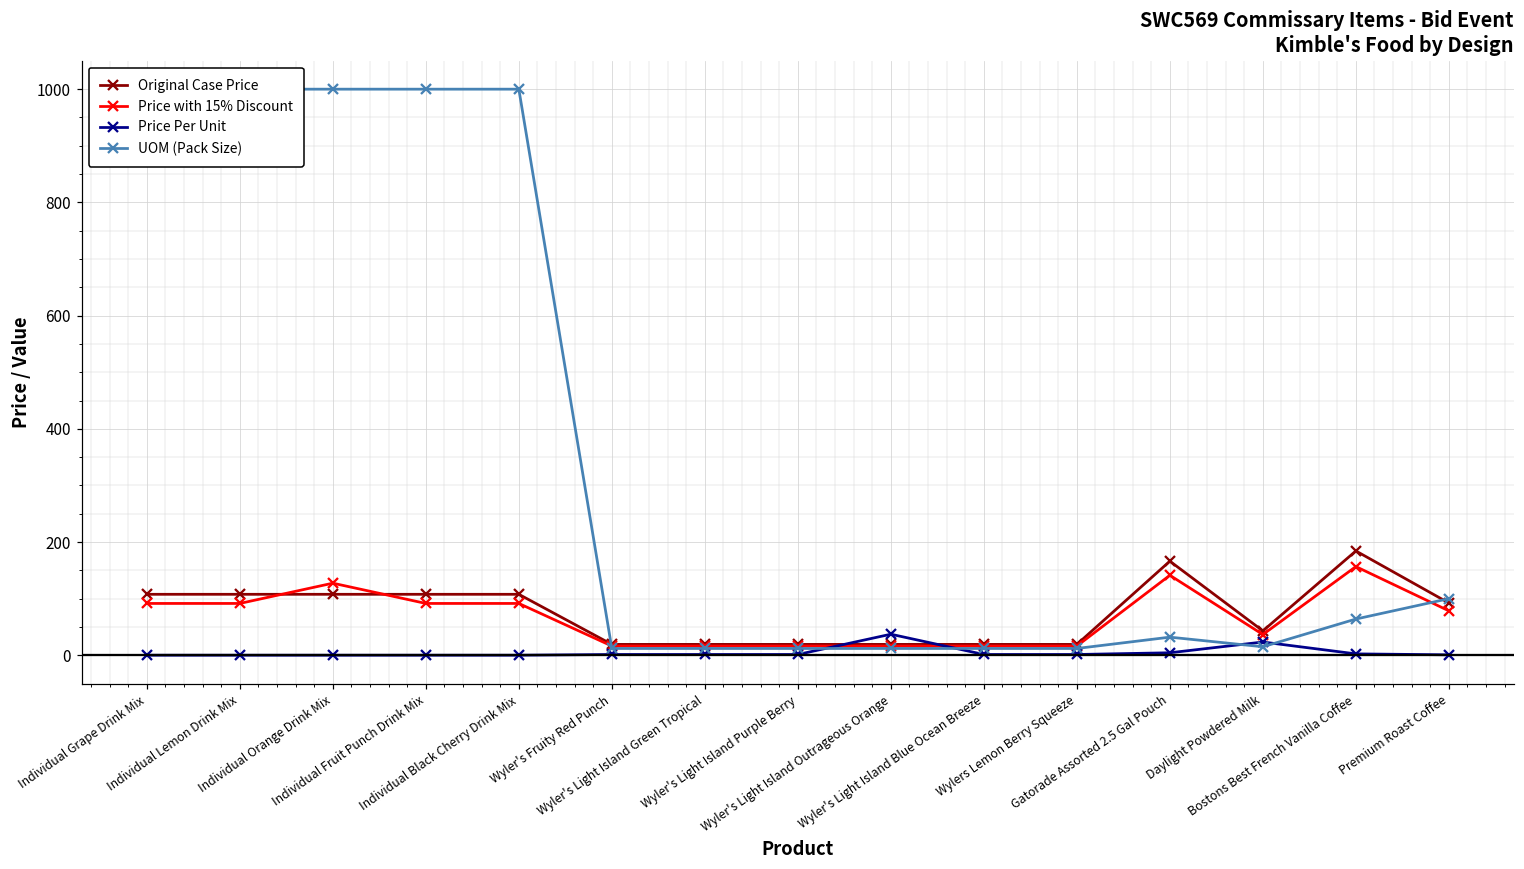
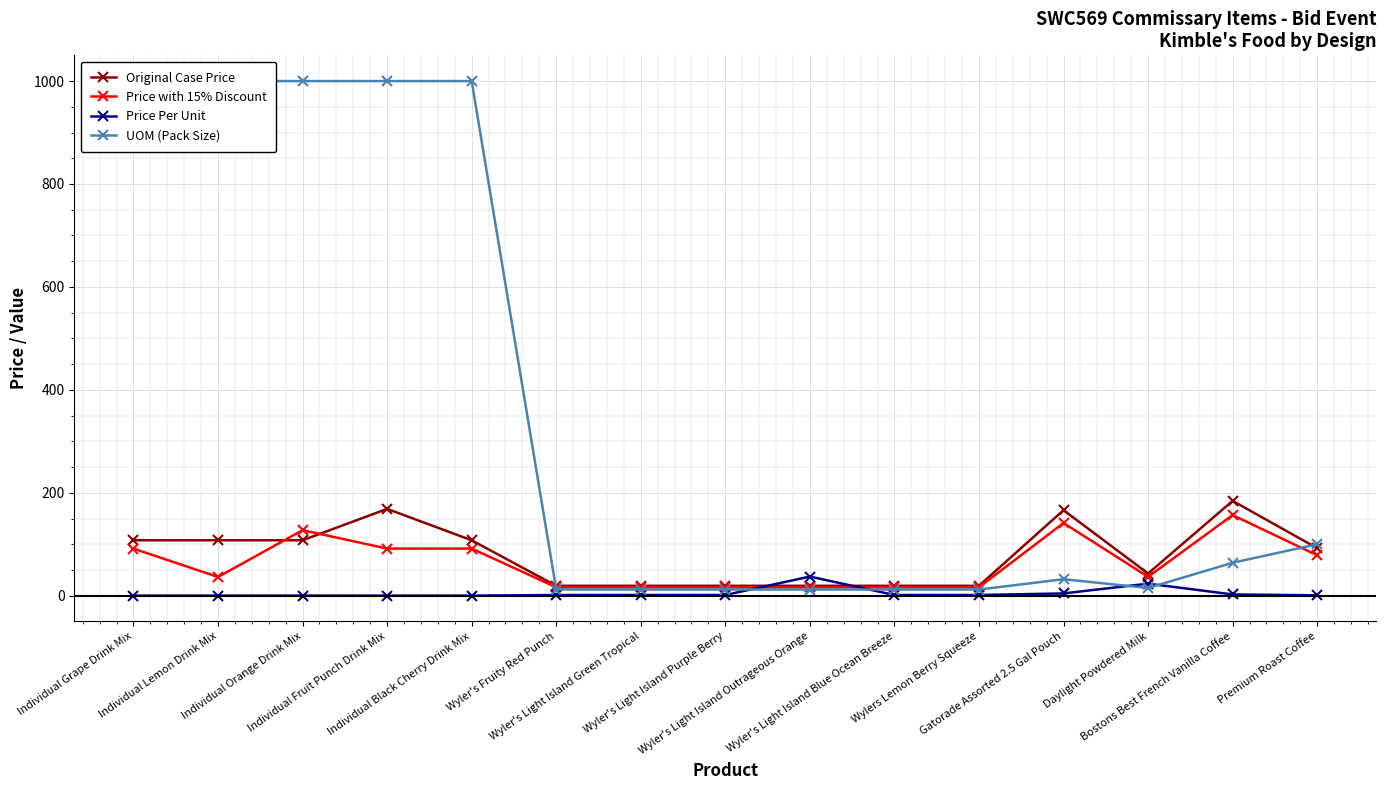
Price with 15% Discount, Individual Lemon Drink Mix: 90 -> 40
Original Case Price, Individual Fruit Punch Drink Mix: 110 -> 170
